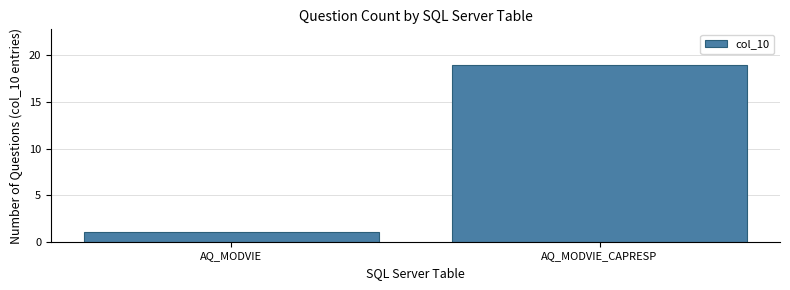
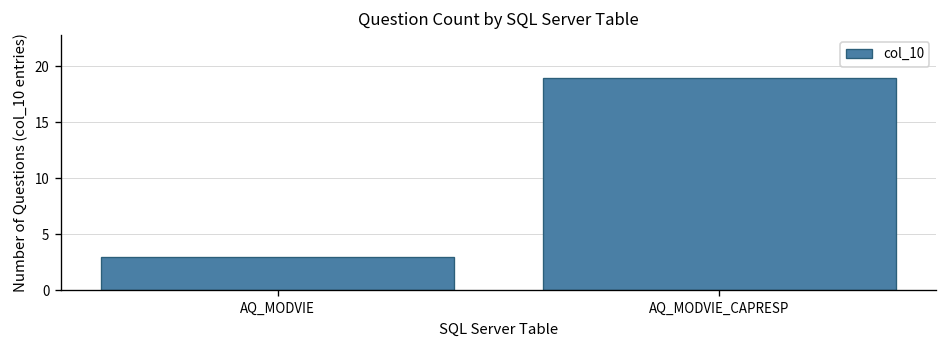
AQ_MODVIE: 1 -> 3
